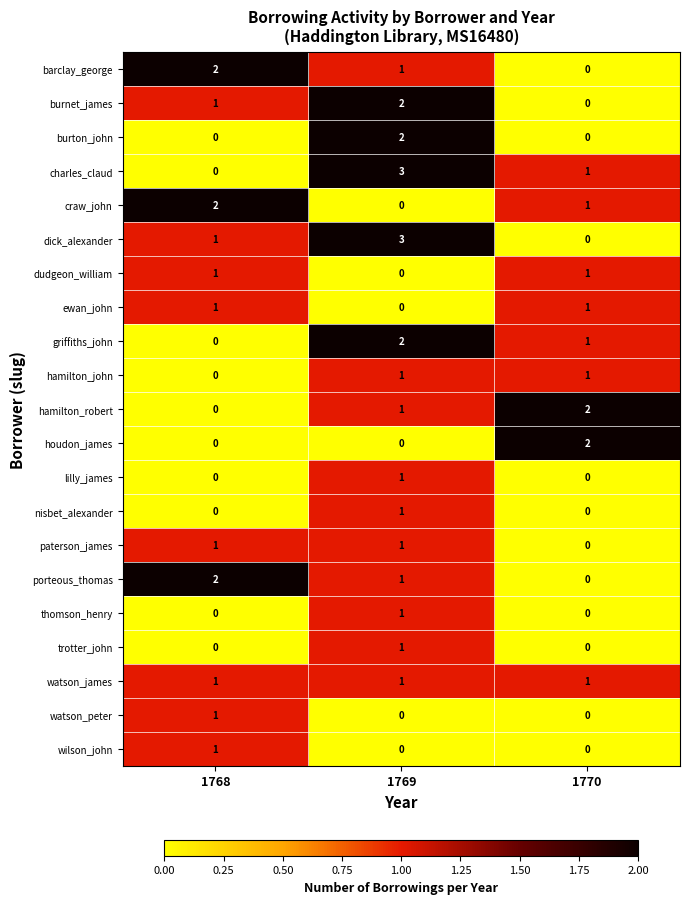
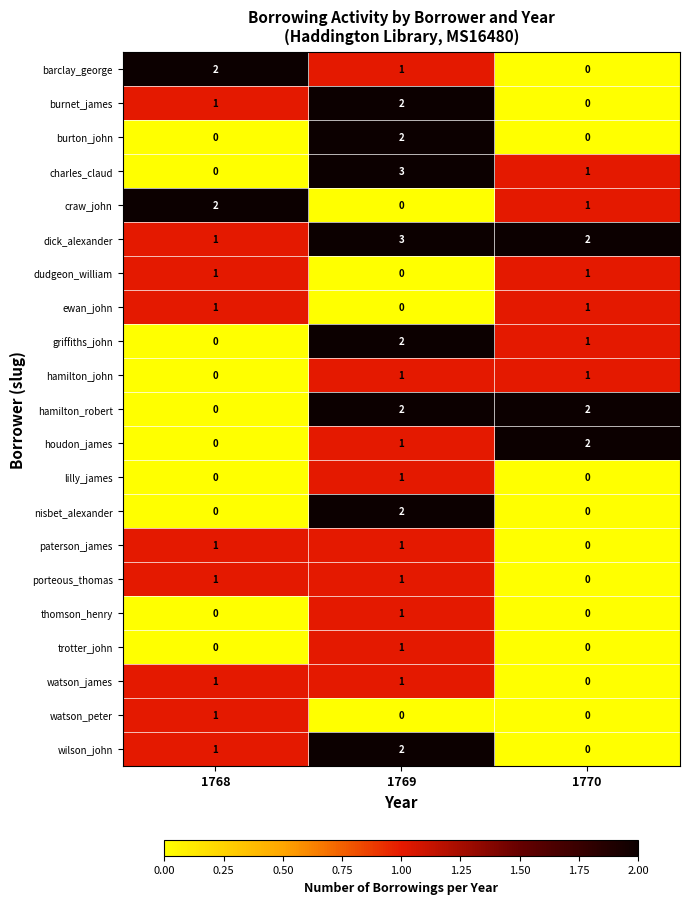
dick_alexander, 1770: 0 -> 2
hamilton_robert, 1769: 1 -> 2
houdon_james, 1769: 0 -> 1
nisbet_alexander, 1769: 1 -> 2
porteous_thomas, 1768: 2 -> 1
watson_james, 1770: 1 -> 0
wilson_john, 1769: 0 -> 2
